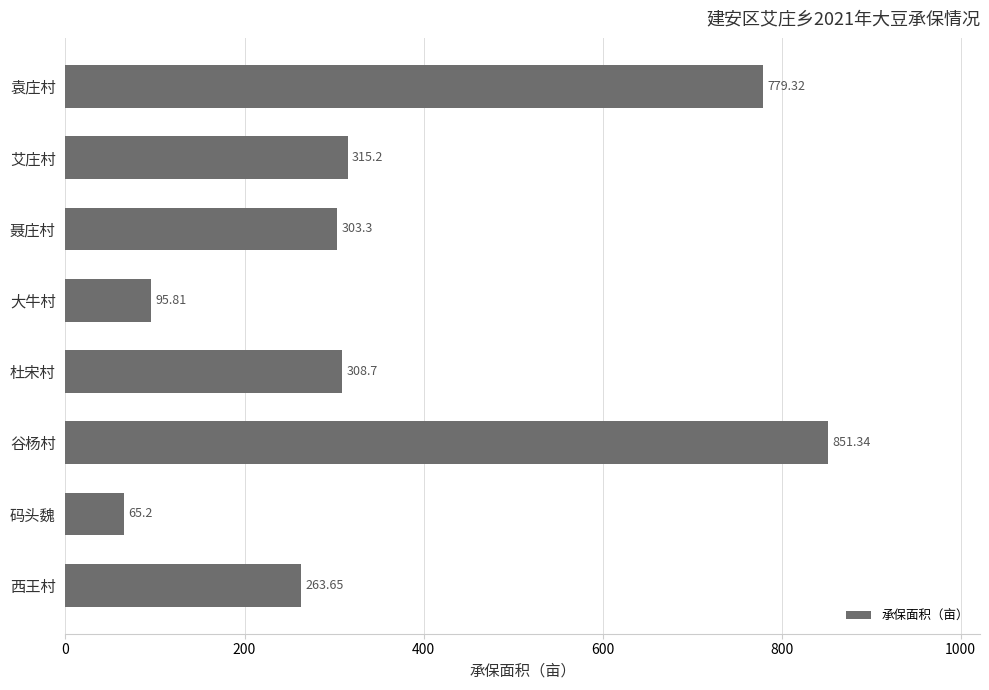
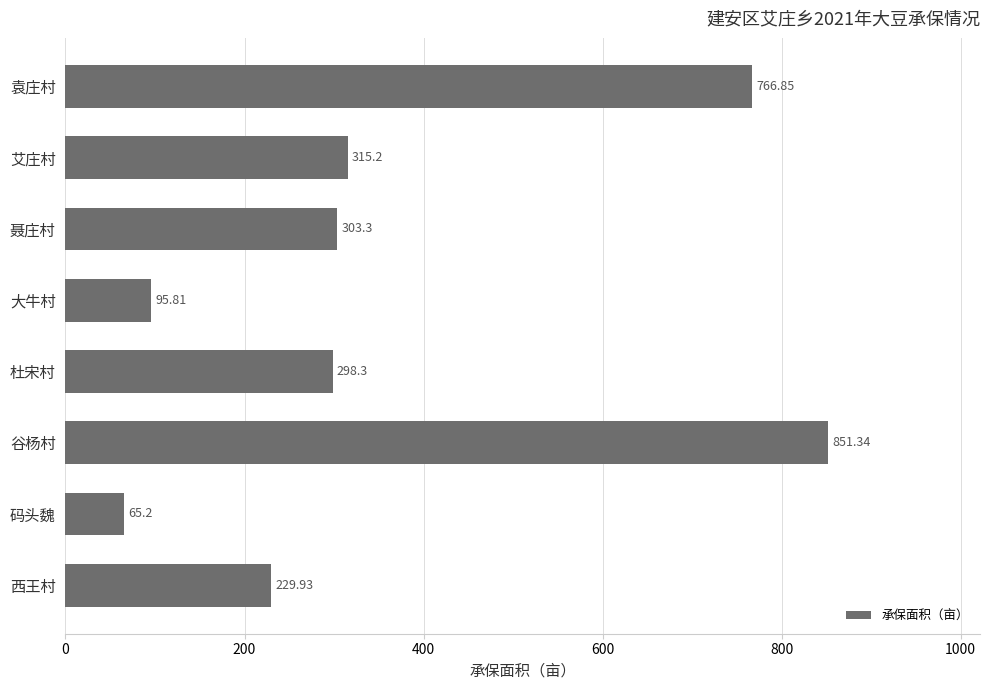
袁庄村: 779.32 -> 766.85
杜宋村: 308.7 -> 298.3
西王村: 263.65 -> 229.93
